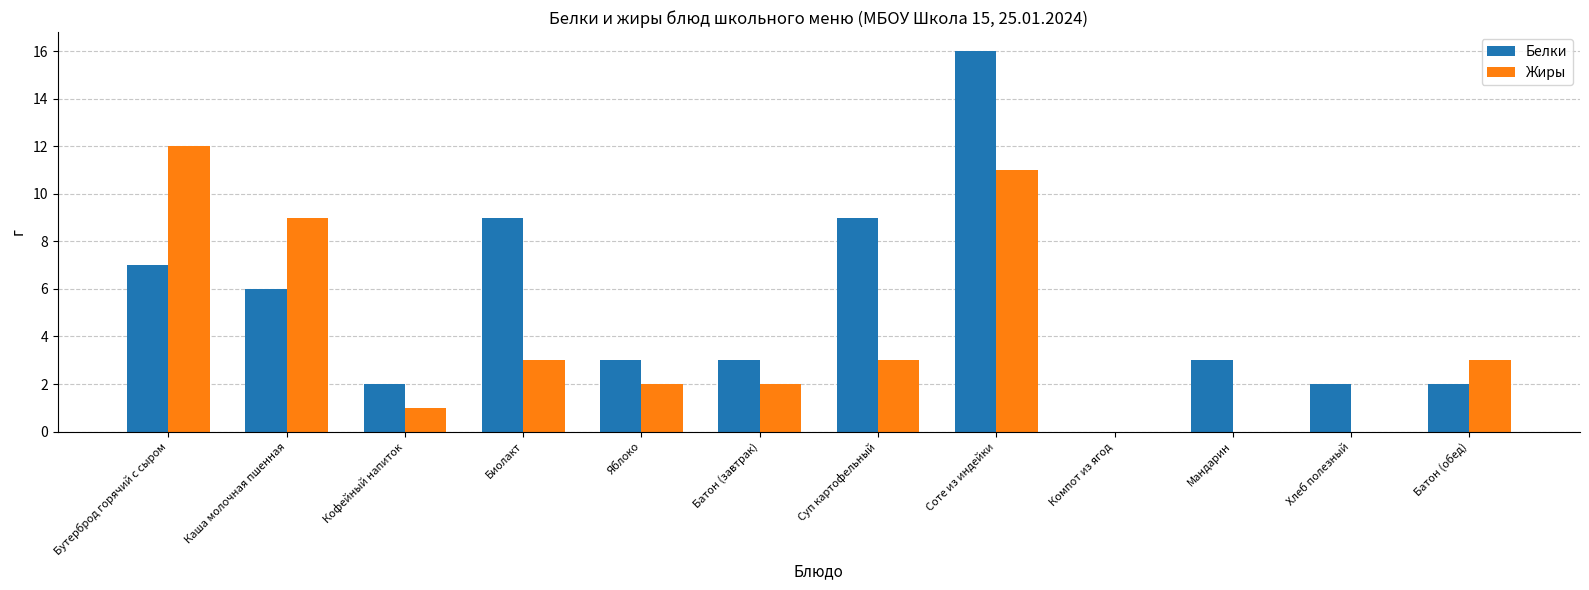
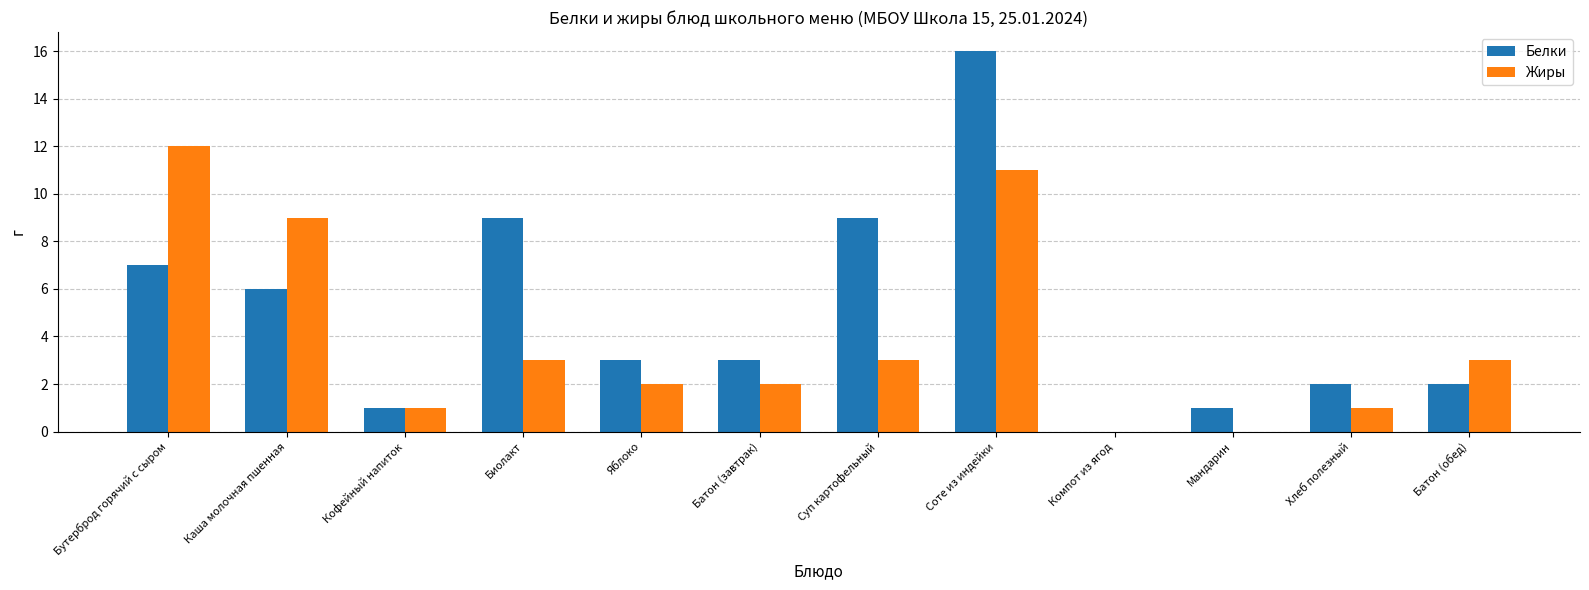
Белки, Кофейный напиток: 2 -> 1
Белки, Мандарин: 3 -> 1
Жиры, Хлеб полезный: 0 -> 1
